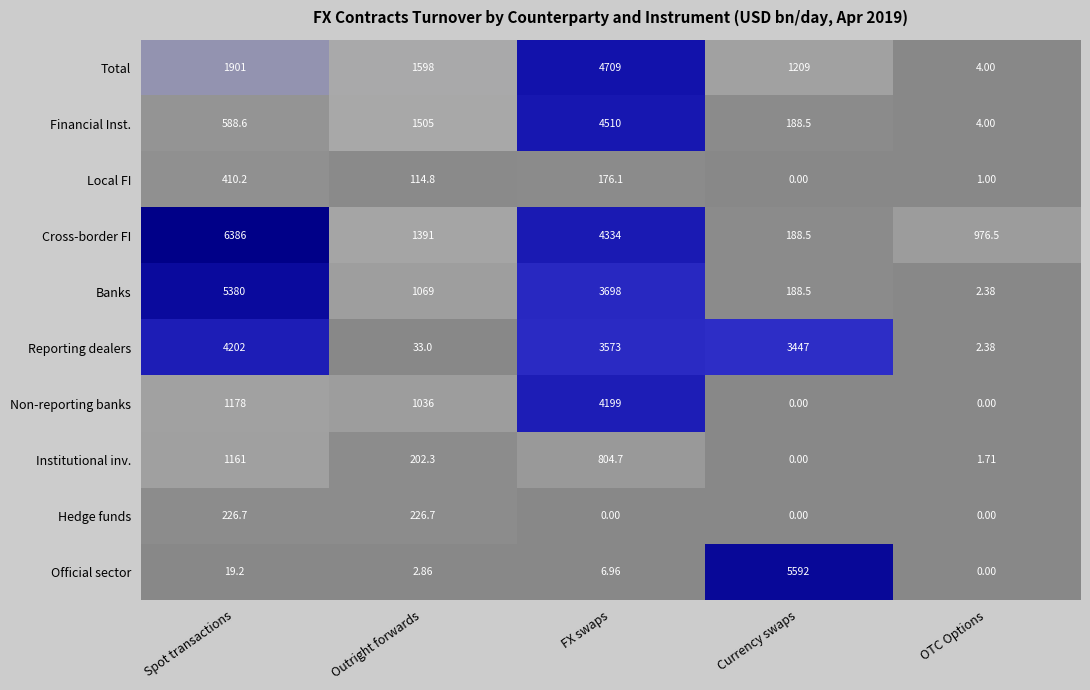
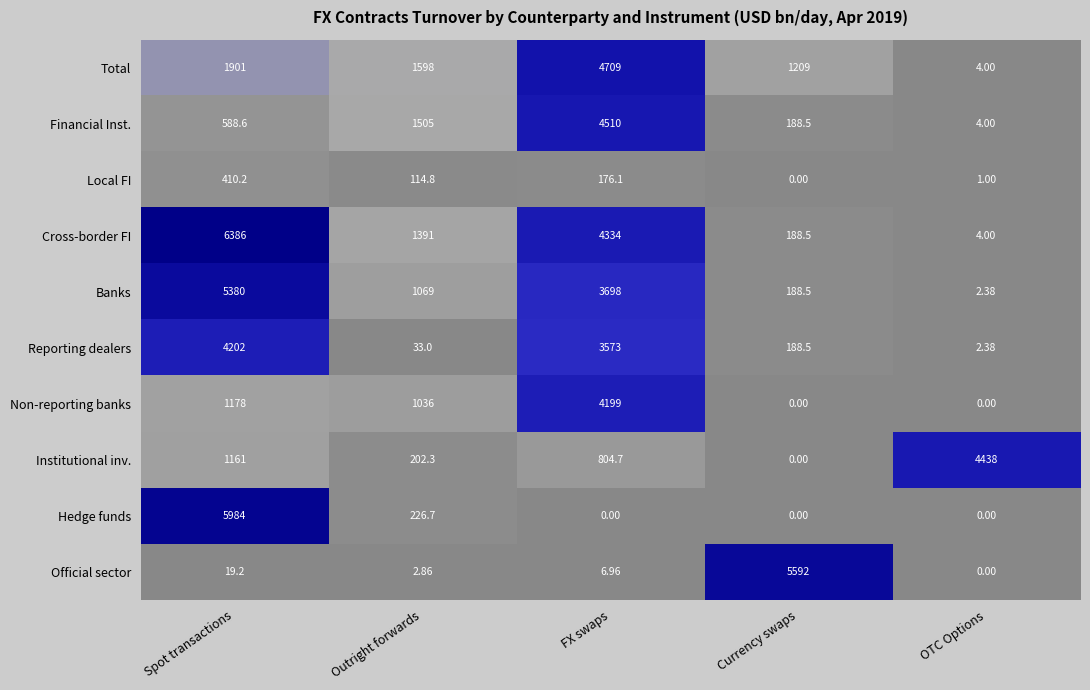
Cross-border FI, OTC Options: 976.5 -> 4.00
Reporting dealers, Currency swaps: 3447 -> 188.5
Institutional inv., OTC Options: 1.71 -> 4438
Hedge funds, Spot transactions: 226.7 -> 5984
